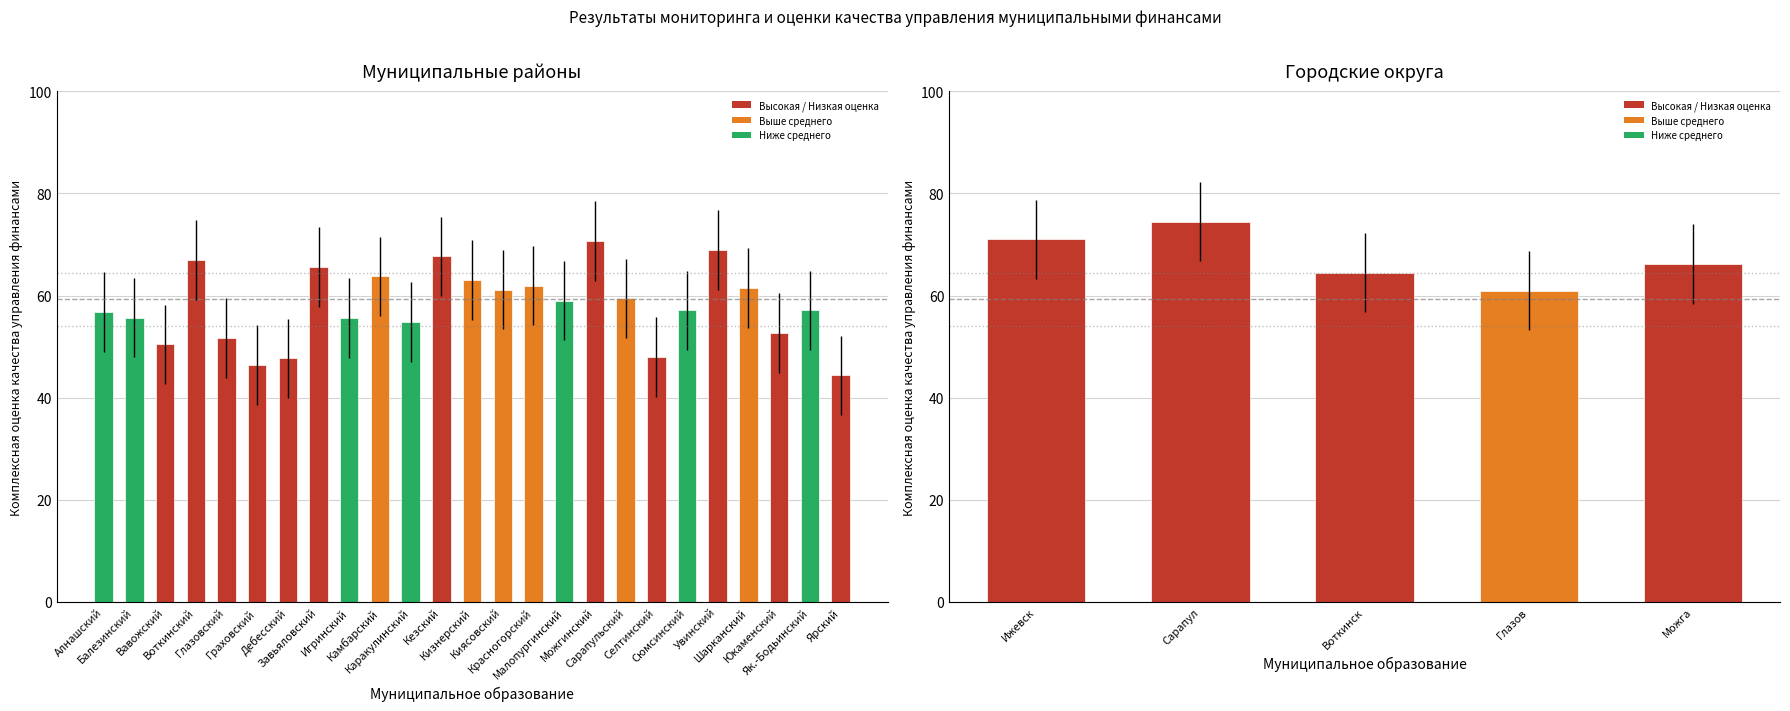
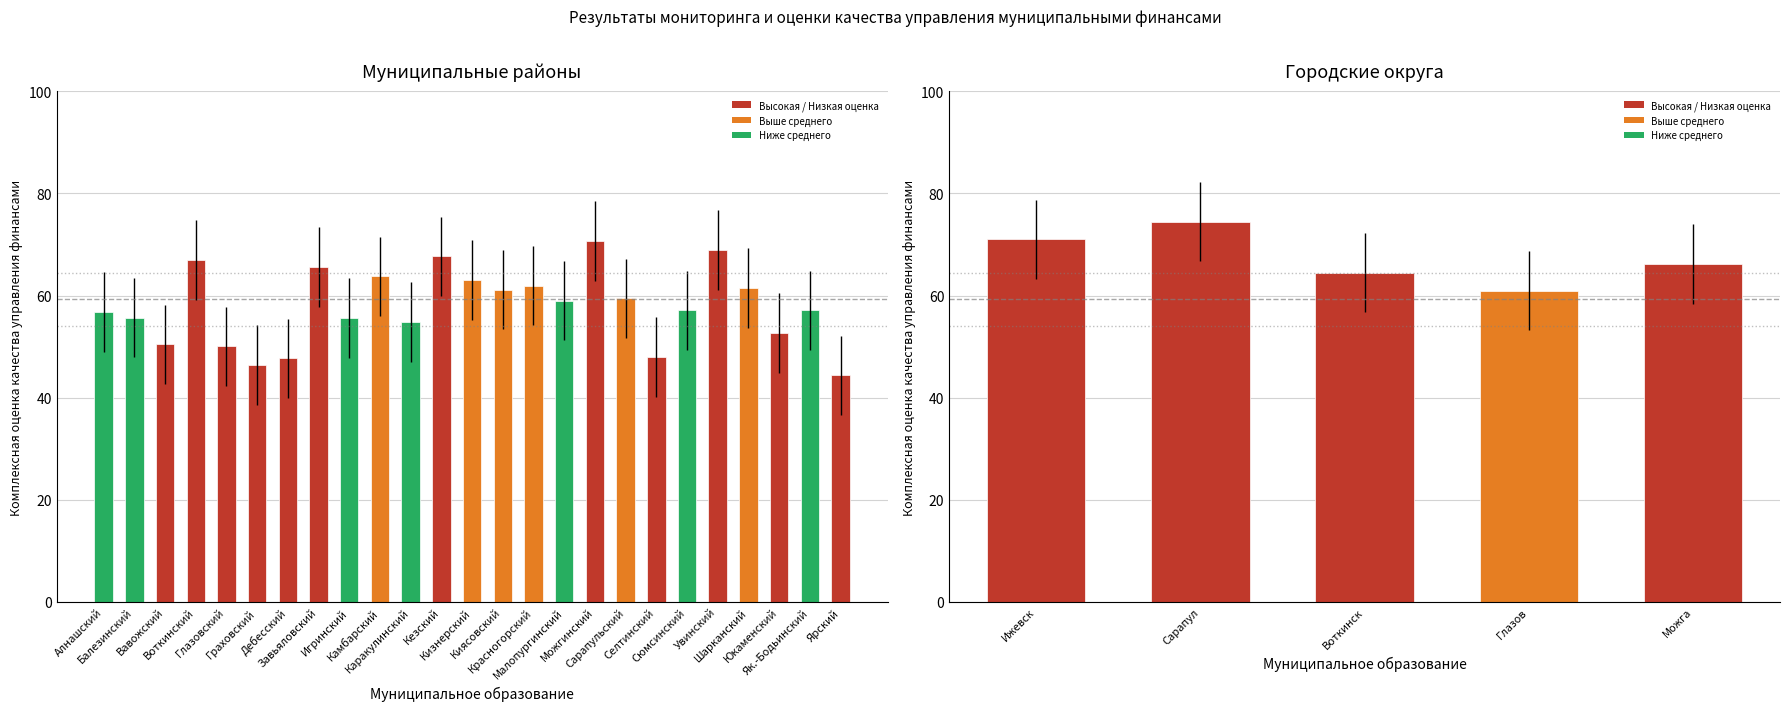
Муниципальные районы, Глазовский: 52 -> 50
